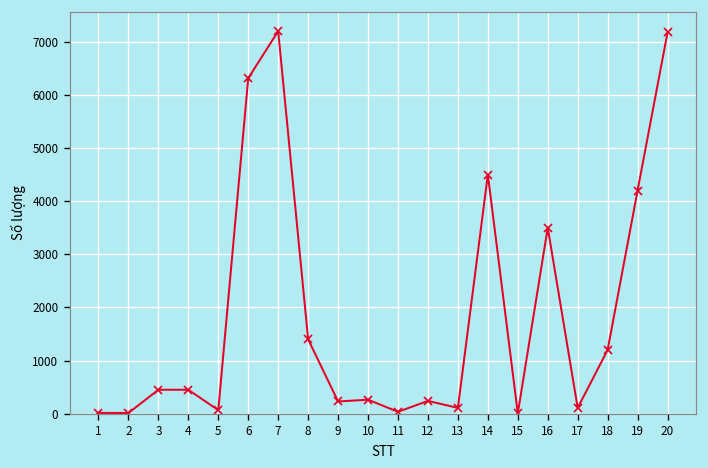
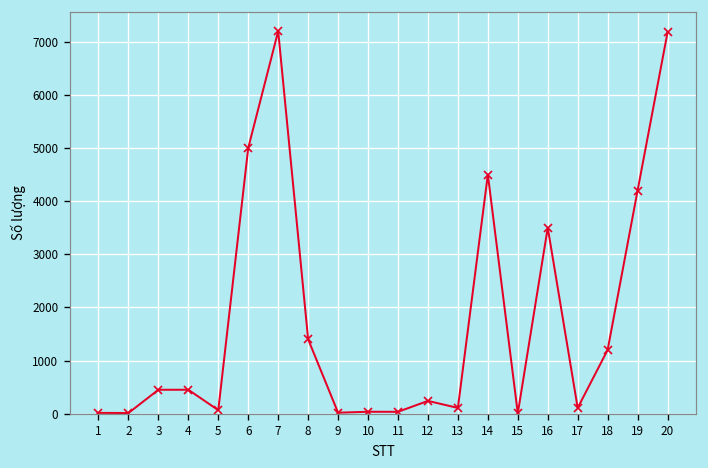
6: 6300 -> 5000
9: 200 -> 0
10: 300 -> 0
